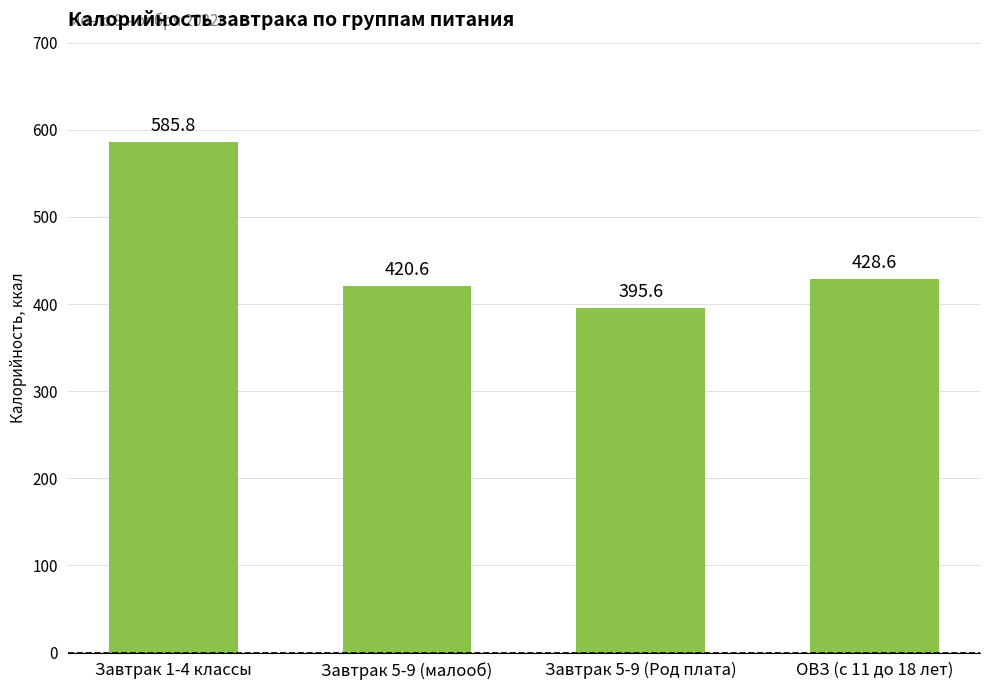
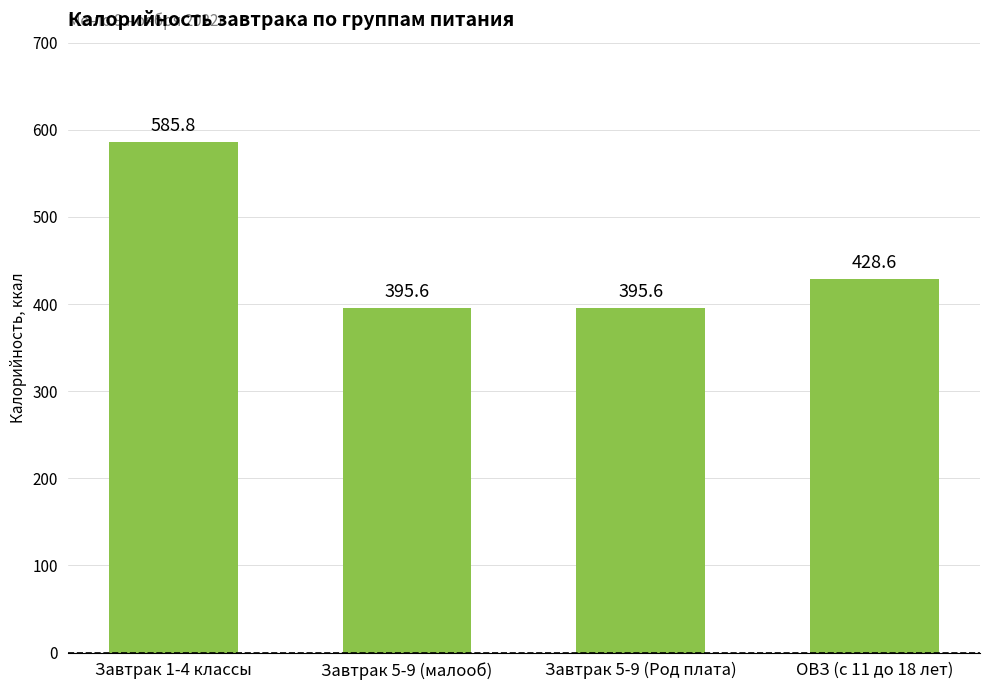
Завтрак 5-9 (малооб): 420.6 -> 395.6
